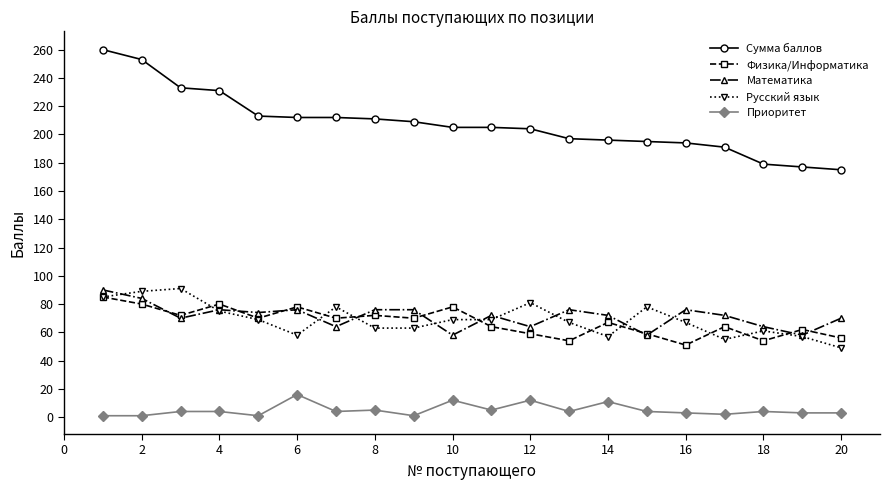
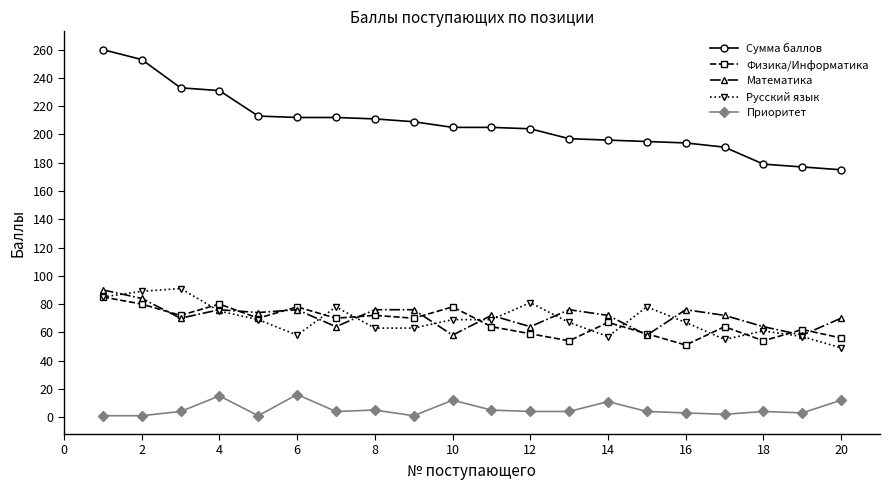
Приоритет, 4: 4 -> 15
Приоритет, 12: 12 -> 4
Приоритет, 20: 3 -> 12
